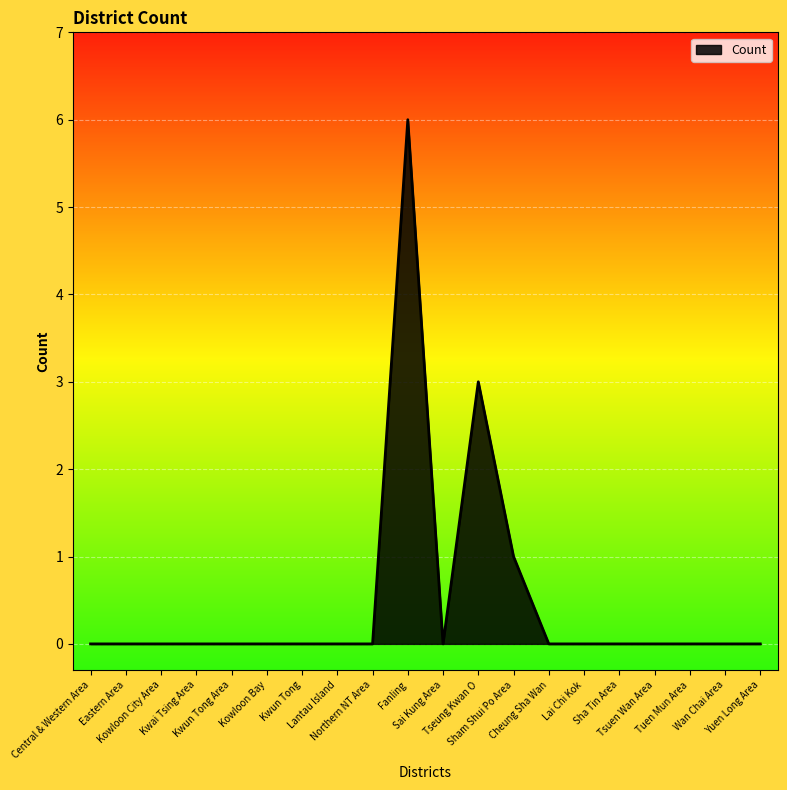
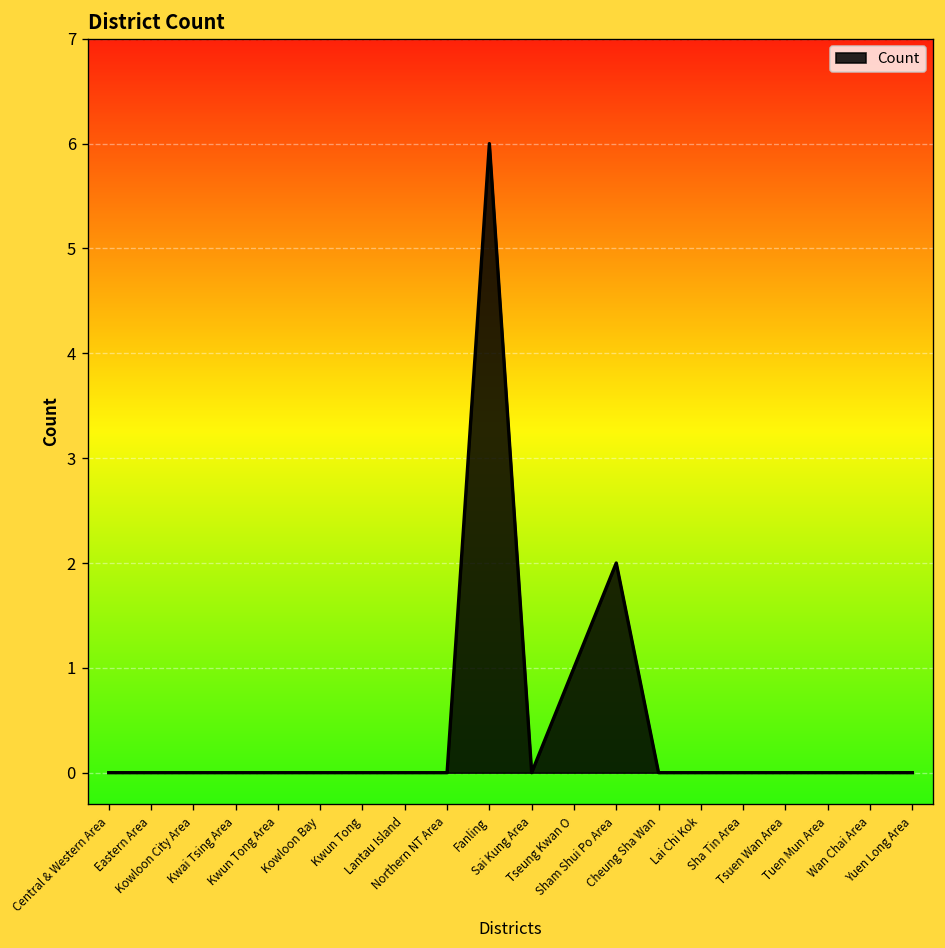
Tseung Kwan O: 3 -> 1
Sham Shui Po Area: 1 -> 2
